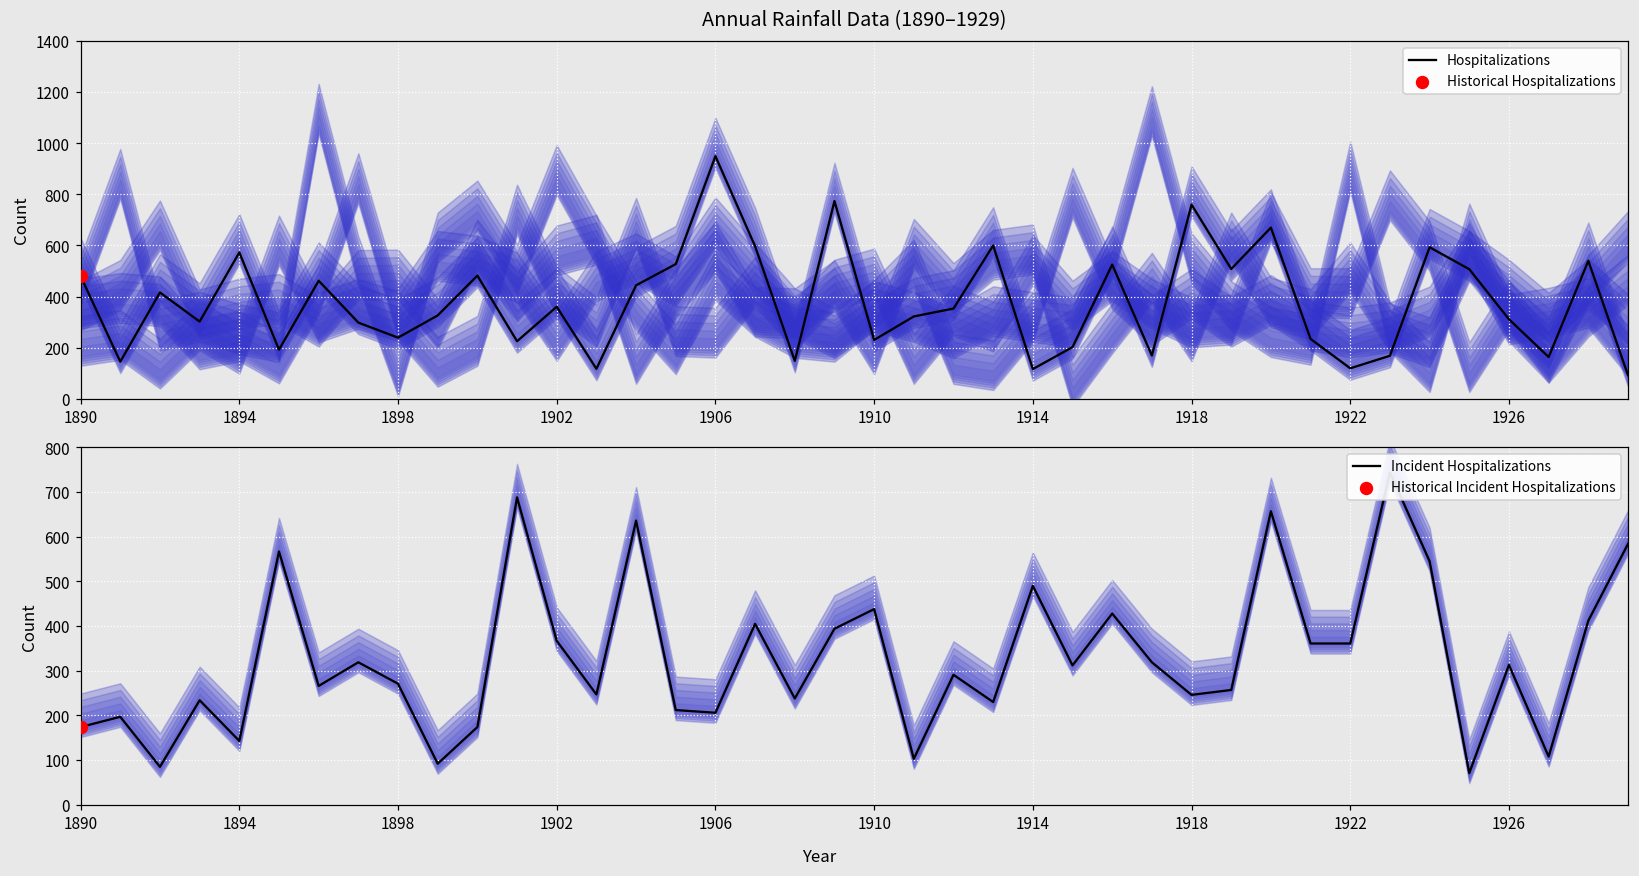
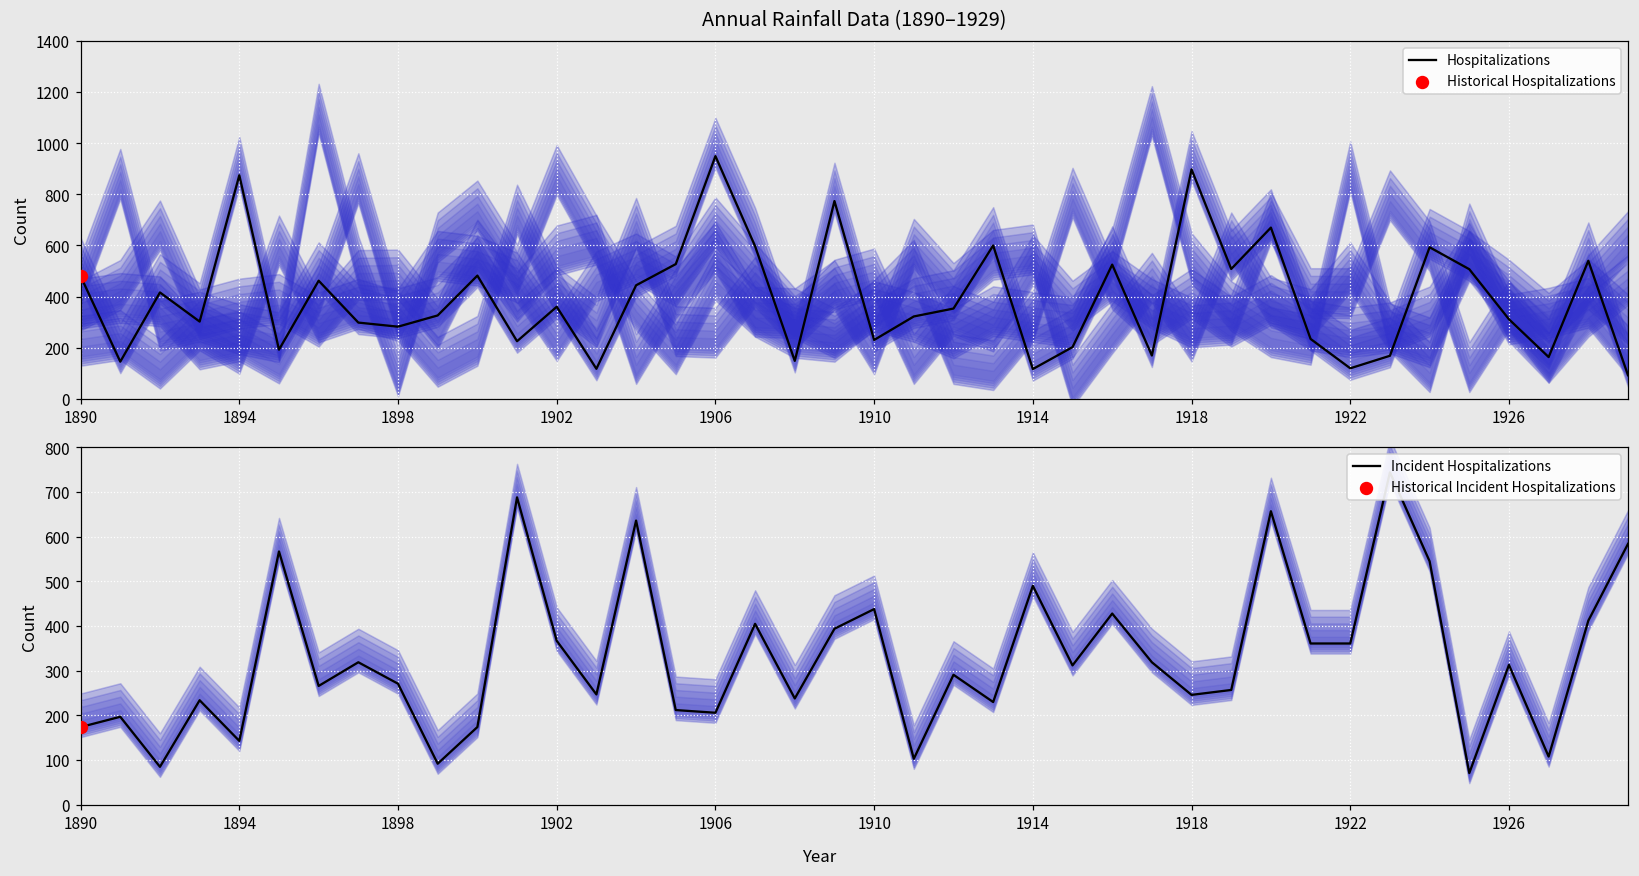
Annual Rainfall Data (1890–1929), Hospitalizations, 1894: 570 -> 880
Annual Rainfall Data (1890–1929), Hospitalizations, 1898: 240 -> 280
Annual Rainfall Data (1890–1929), Hospitalizations, 1918: 760 -> 900
